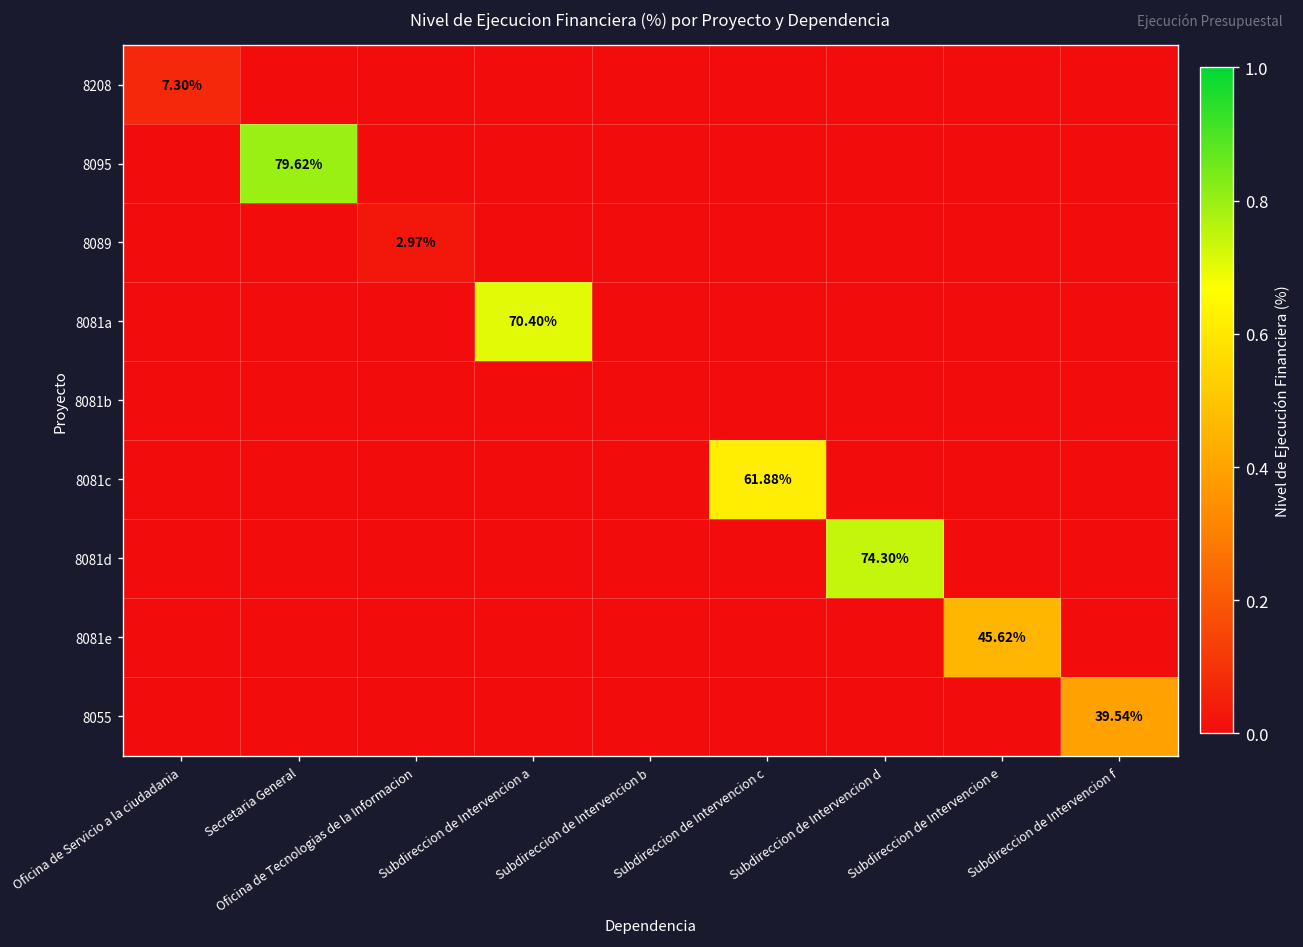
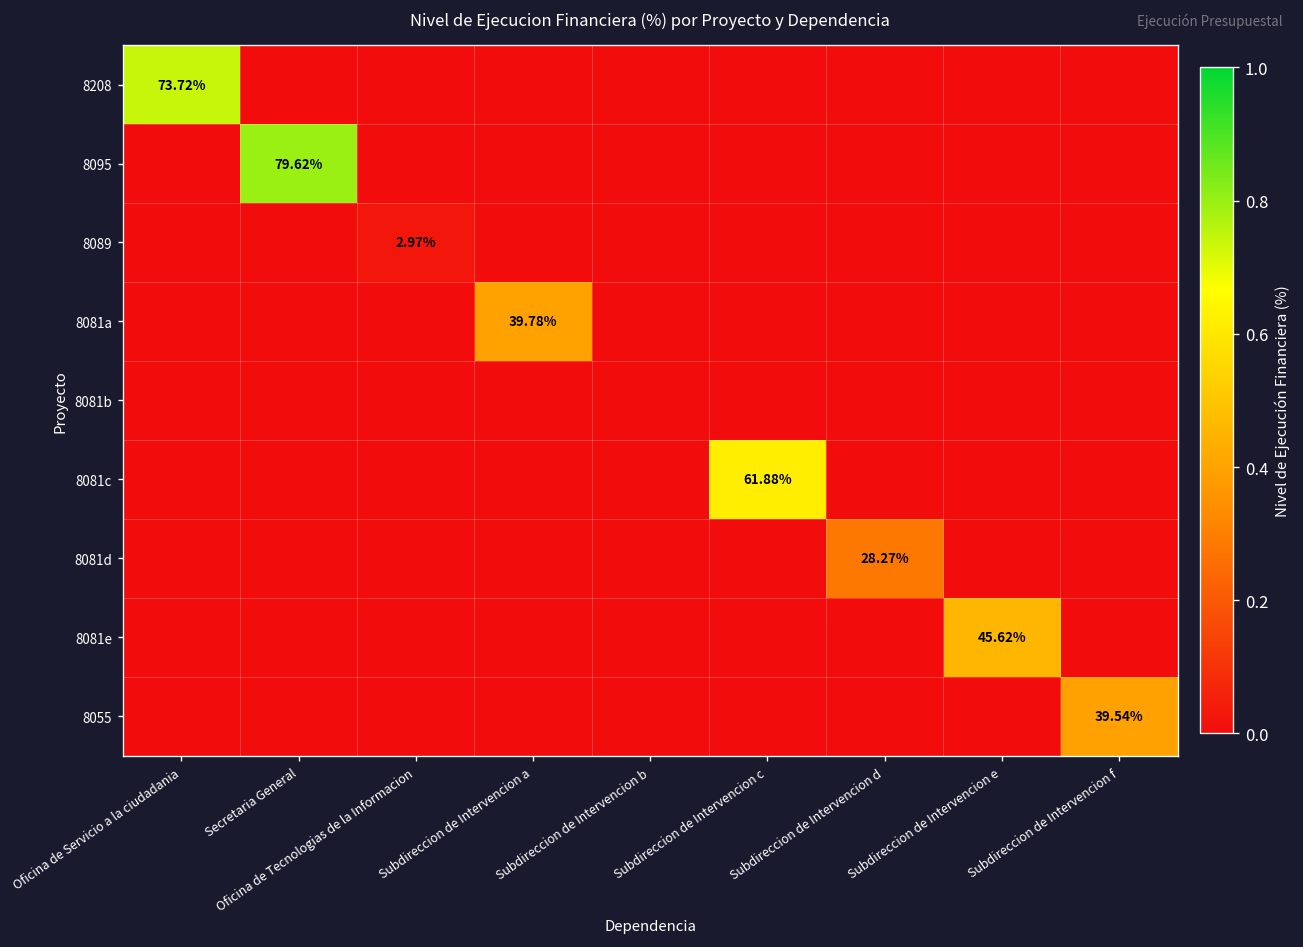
8208, Oficina de Servicio a la ciudadania: 7.30% -> 73.72%
8081a, Subdireccion de Intervencion a: 70.40% -> 39.78%
8081d, Subdireccion de Intervencion d: 74.30% -> 28.27%
